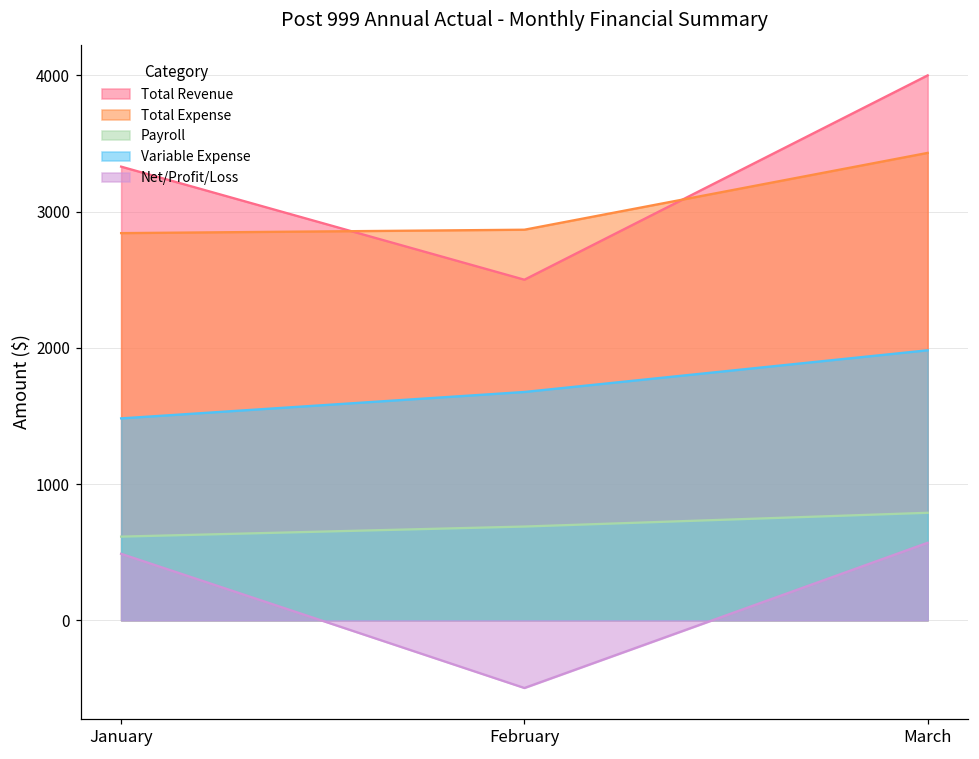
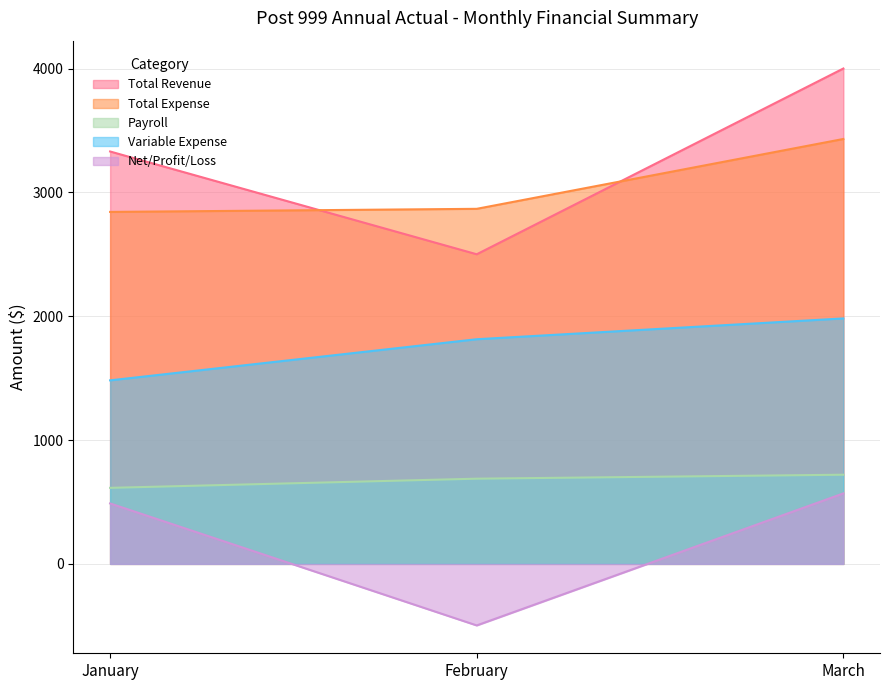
Variable Expense, February: 1680 -> 1810
Payroll, March: 790 -> 720
